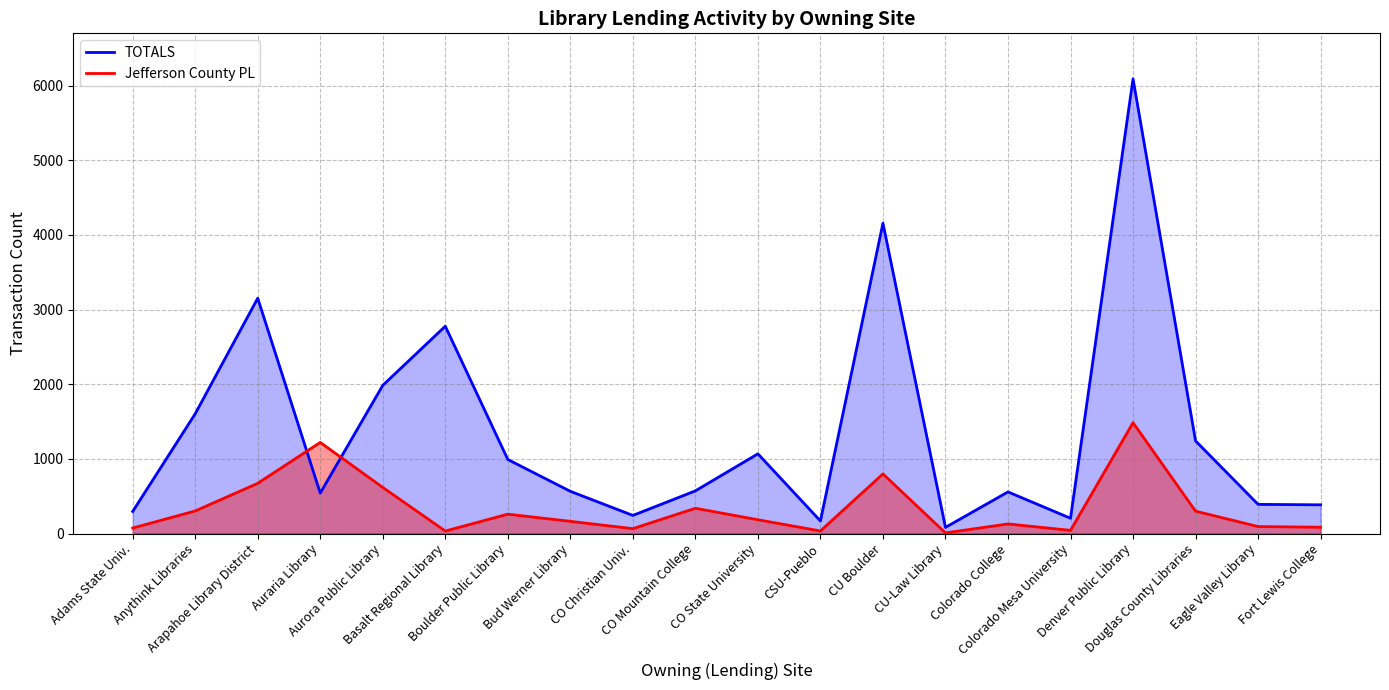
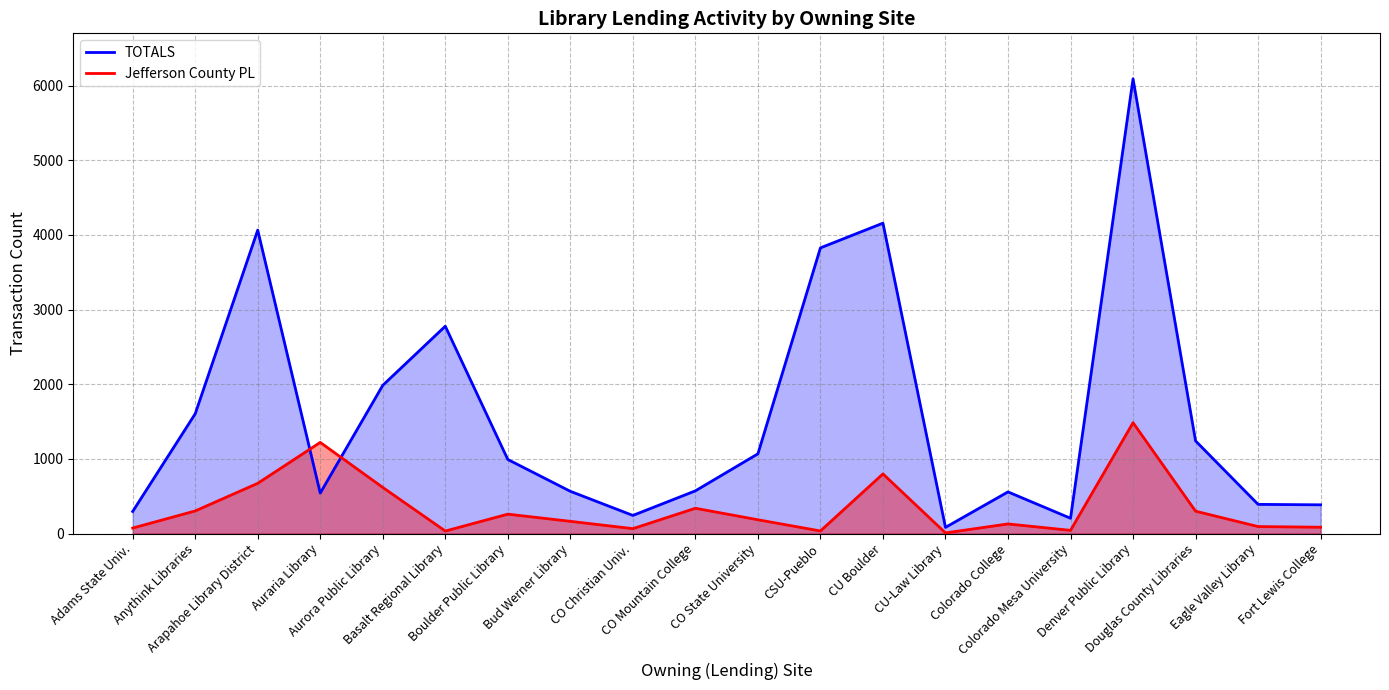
TOTALS, Arapahoe Library District: 3200 -> 4100
TOTALS, CSU-Pueblo: 200 -> 3800
